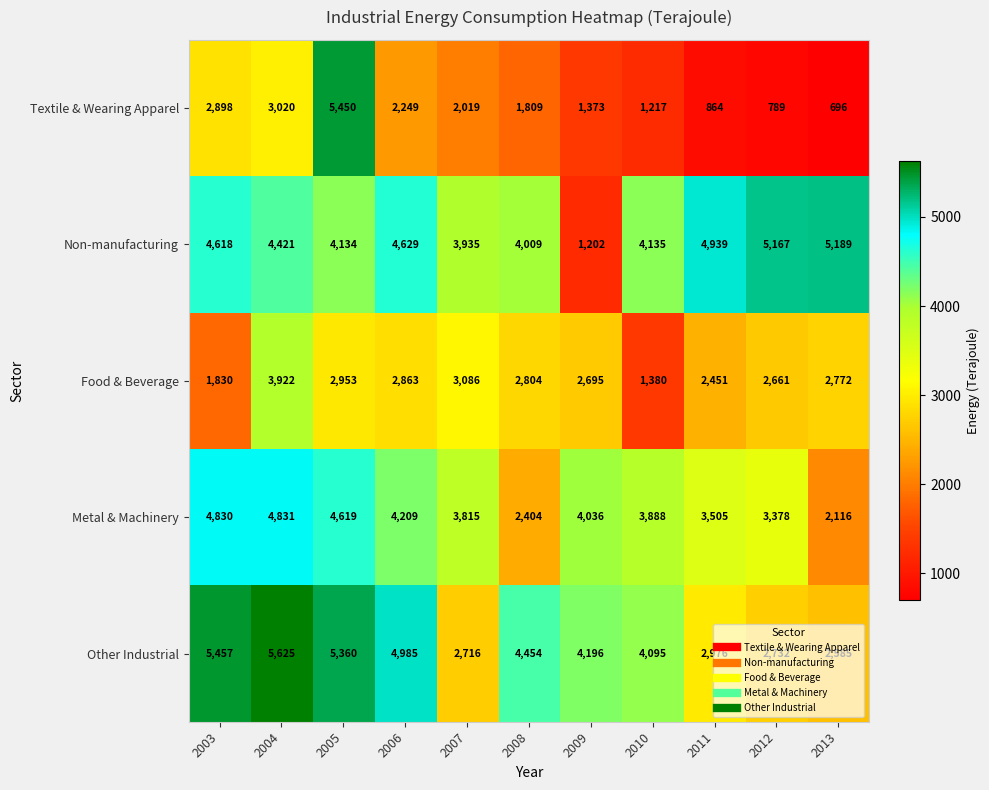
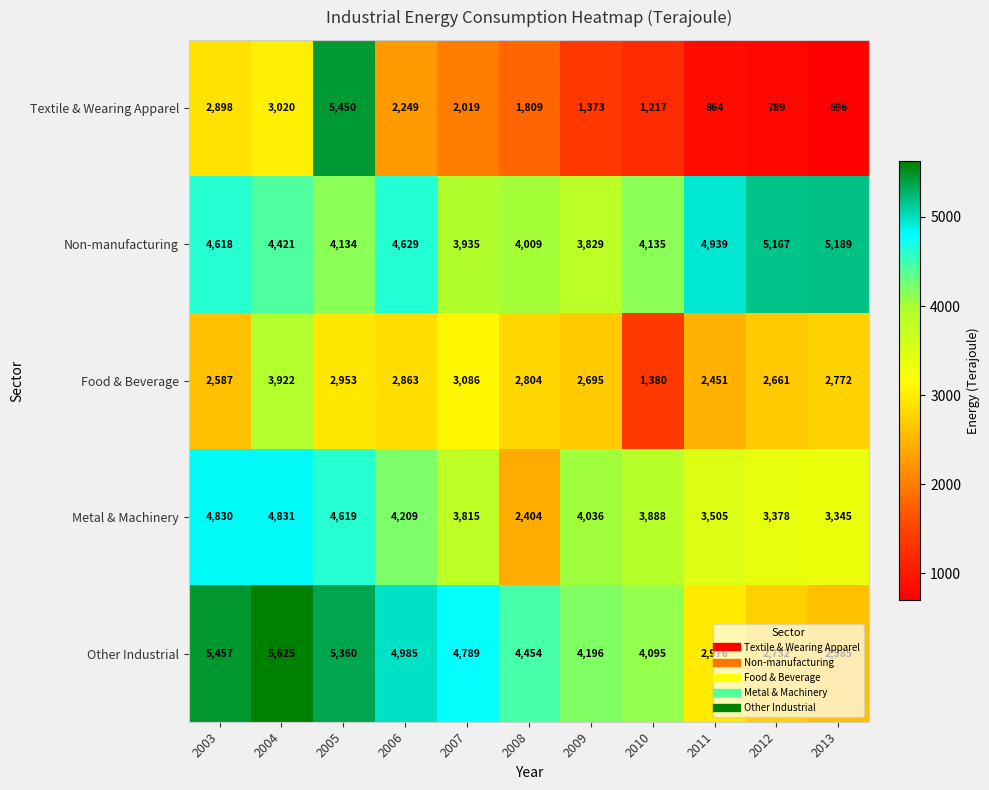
Non-manufacturing, 2009: 1,202 -> 3,829
Food & Beverage, 2003: 1,830 -> 2,587
Metal & Machinery, 2013: 2,116 -> 3,345
Other Industrial, 2007: 2,716 -> 4,789
